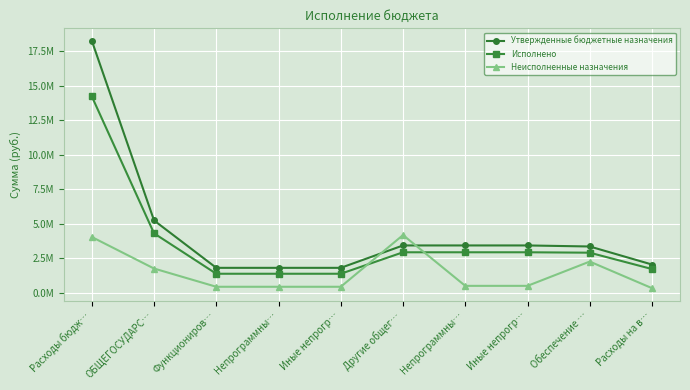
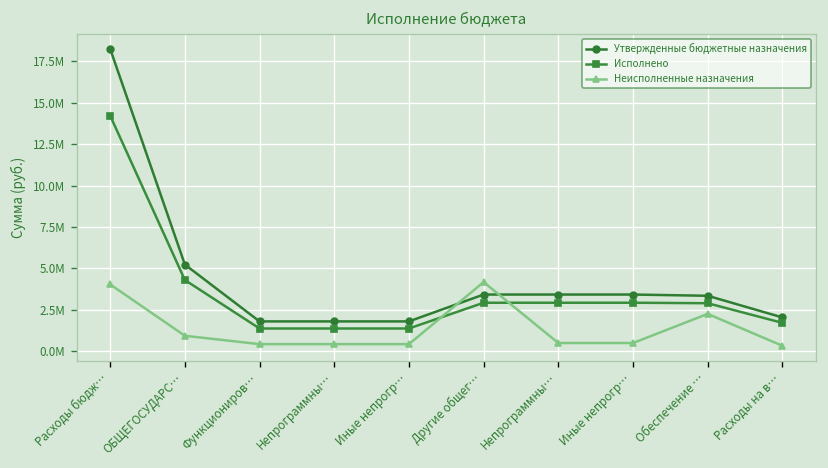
Неисполненные назначения, ОБЩЕГОСУДАРС…: 1700000 -> 900000
